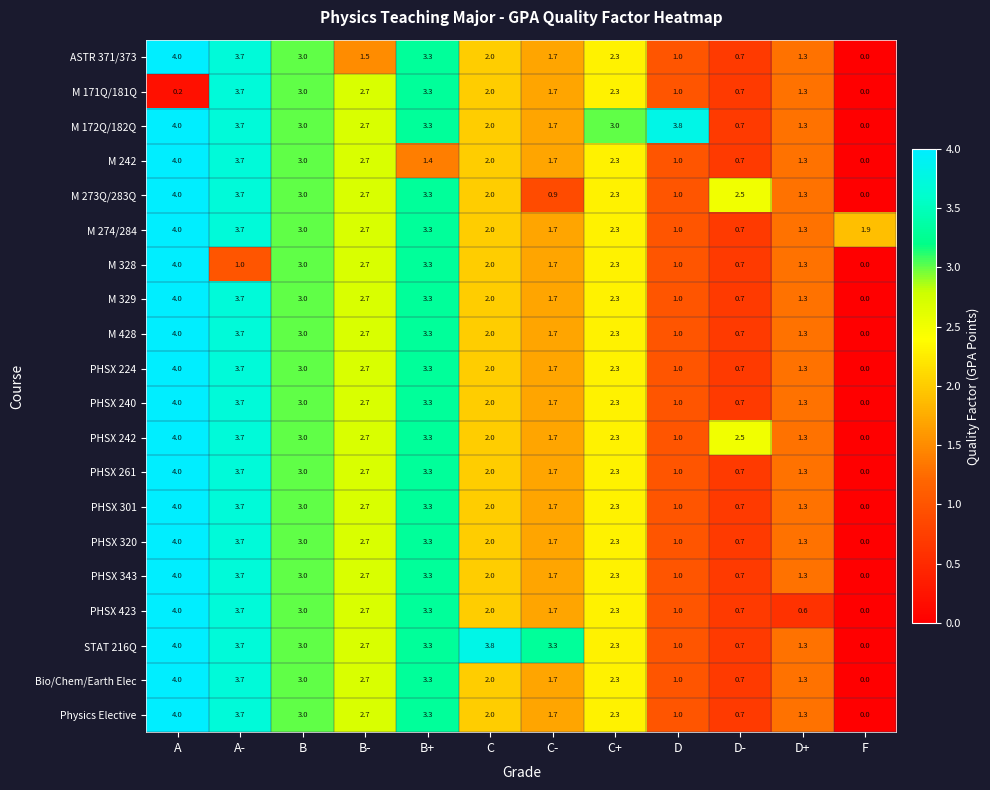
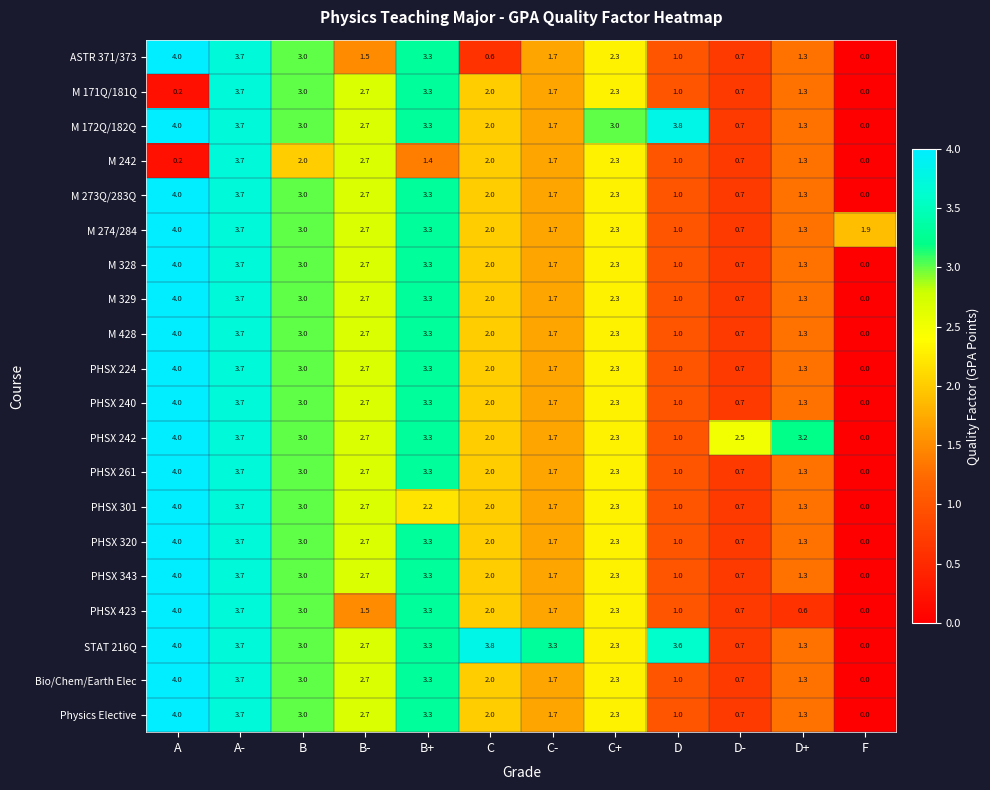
ASTR 371/373, C: 2.0 -> 0.6
M 242, A: 4.0 -> 0.2
M 242, B: 3.0 -> 2.0
M 273Q/283Q, C-: 0.9 -> 1.7
M 273Q/283Q, D-: 2.5 -> 0.7
M 328, A-: 1.0 -> 3.7
PHSX 242, D+: 1.3 -> 3.2
PHSX 301, B+: 3.3 -> 2.2
PHSX 423, B-: 2.7 -> 1.5
STAT 216Q, D: 1.0 -> 3.6
